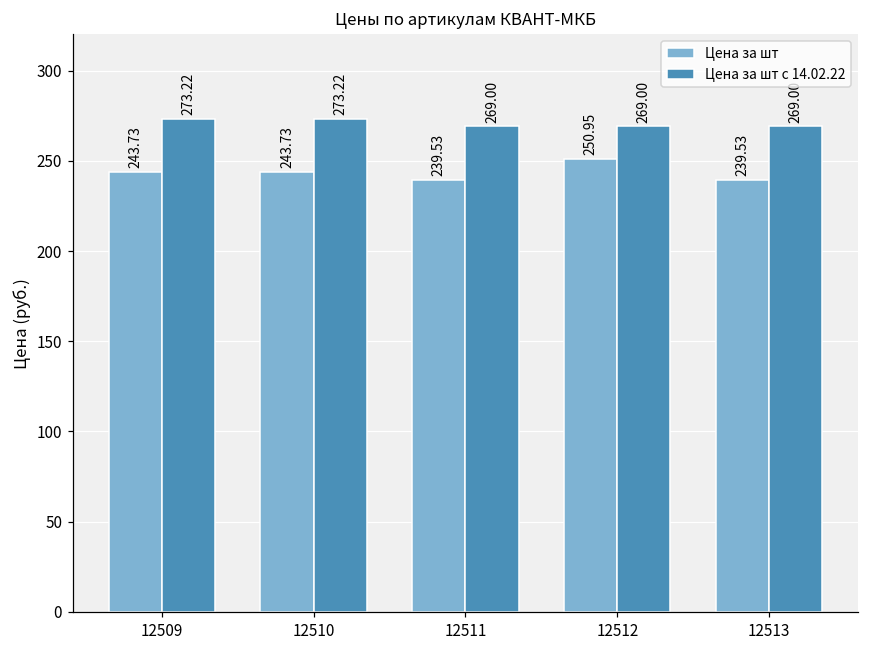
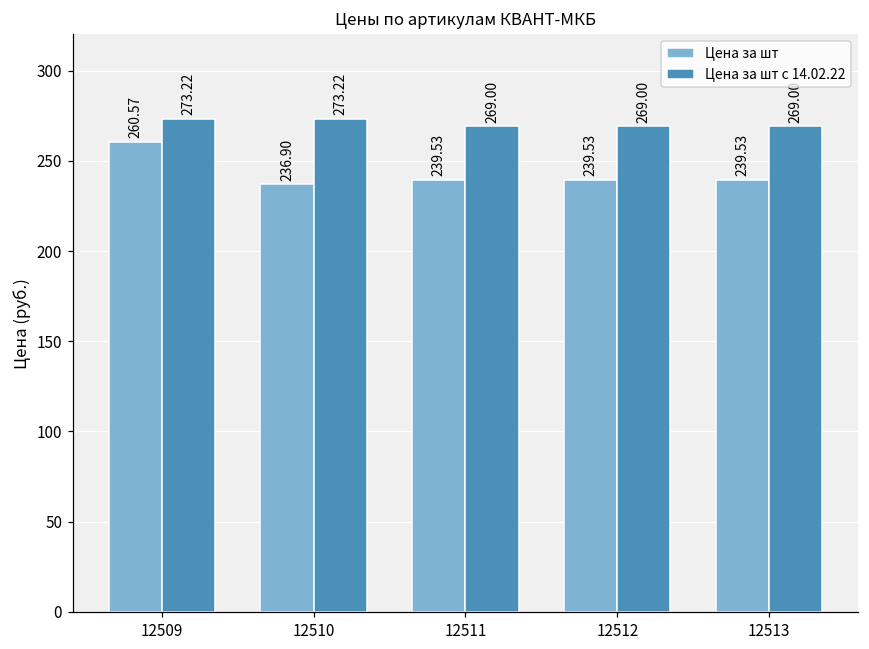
Цена за шт, 12509: 243.73 -> 260.57
Цена за шт, 12510: 243.73 -> 236.90
Цена за шт, 12512: 250.95 -> 239.53
